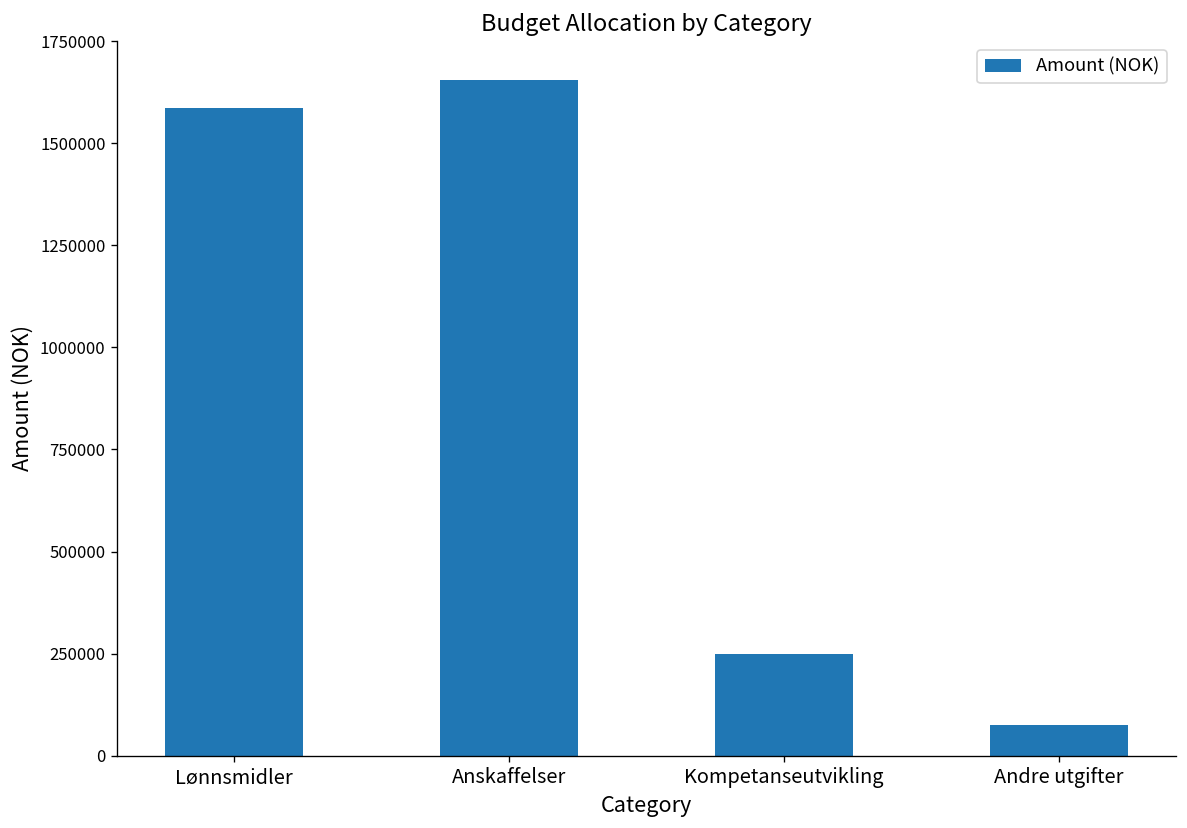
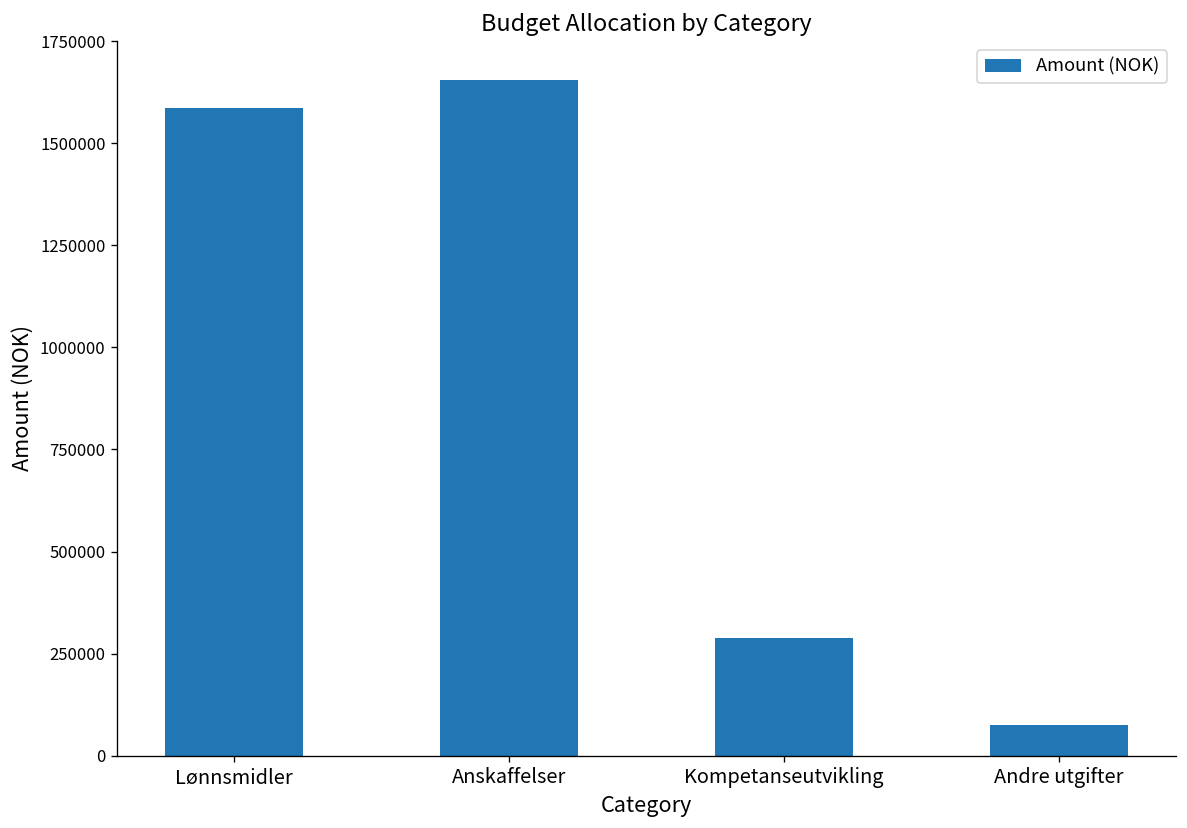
Kompetanseutvikling: 250000 -> 290000
